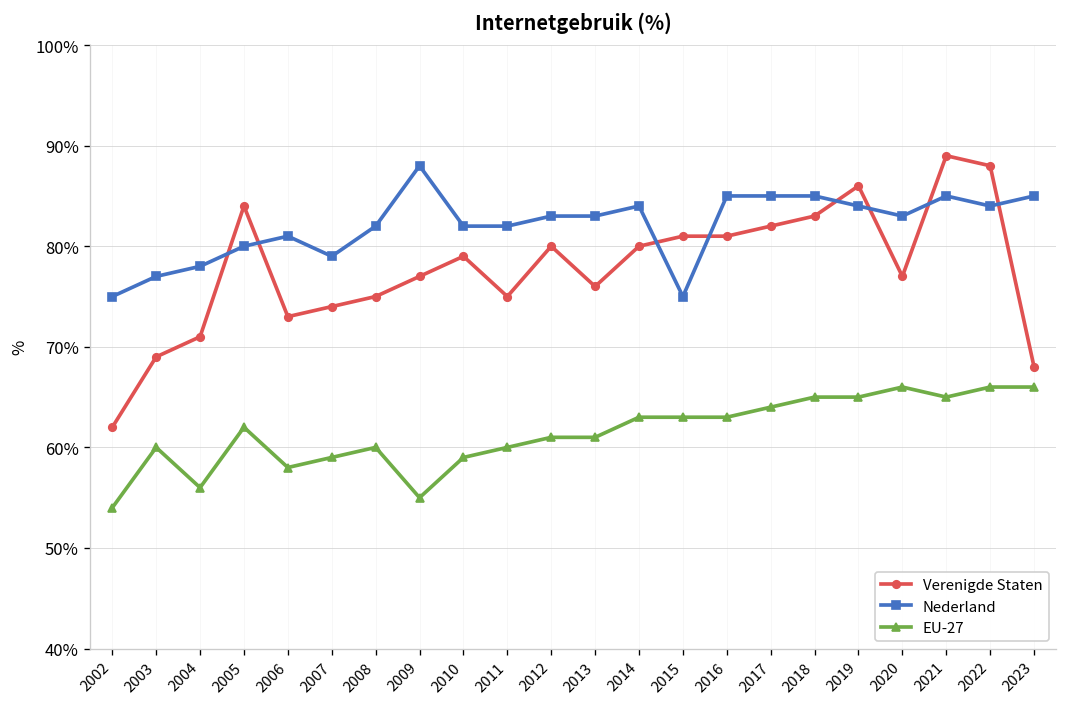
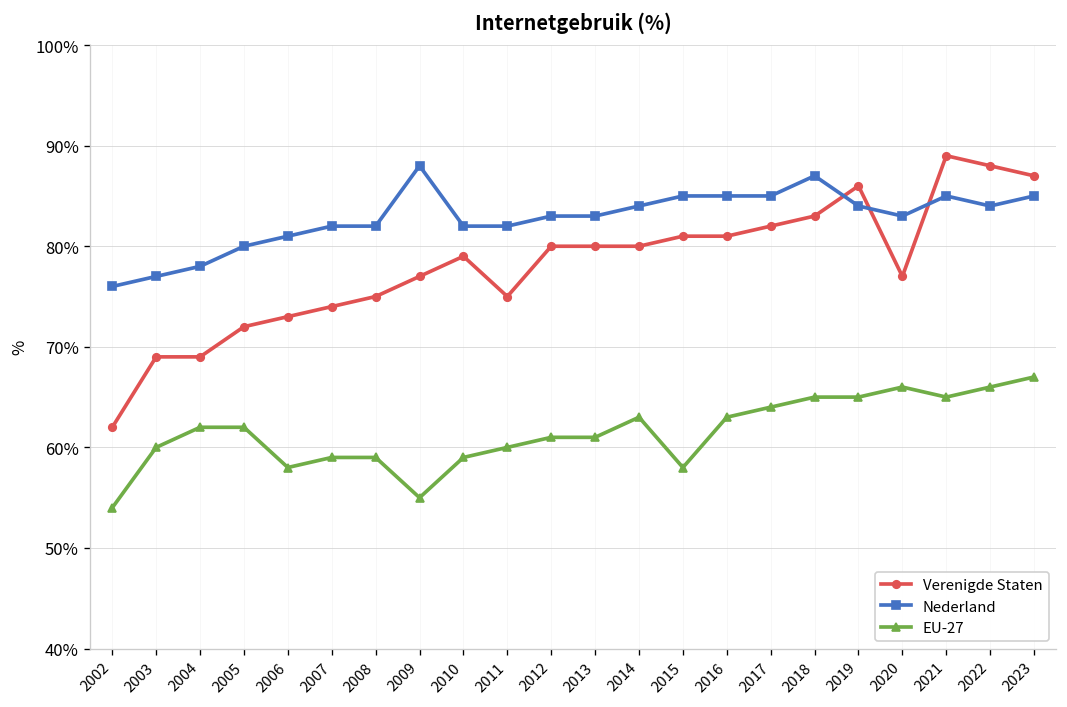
Nederland, 2002: 75% -> 76%
Verenigde Staten, 2004: 71% -> 69%
EU-27, 2004: 56% -> 62%
Verenigde Staten, 2005: 84% -> 72%
Nederland, 2007: 79% -> 82%
EU-27, 2008: 60% -> 59%
Verenigde Staten, 2013: 76% -> 80%
Nederland, 2015: 75% -> 85%
EU-27, 2015: 63% -> 58%
Nederland, 2018: 85% -> 87%
Verenigde Staten, 2023: 68% -> 87%
EU-27, 2023: 66% -> 67%
